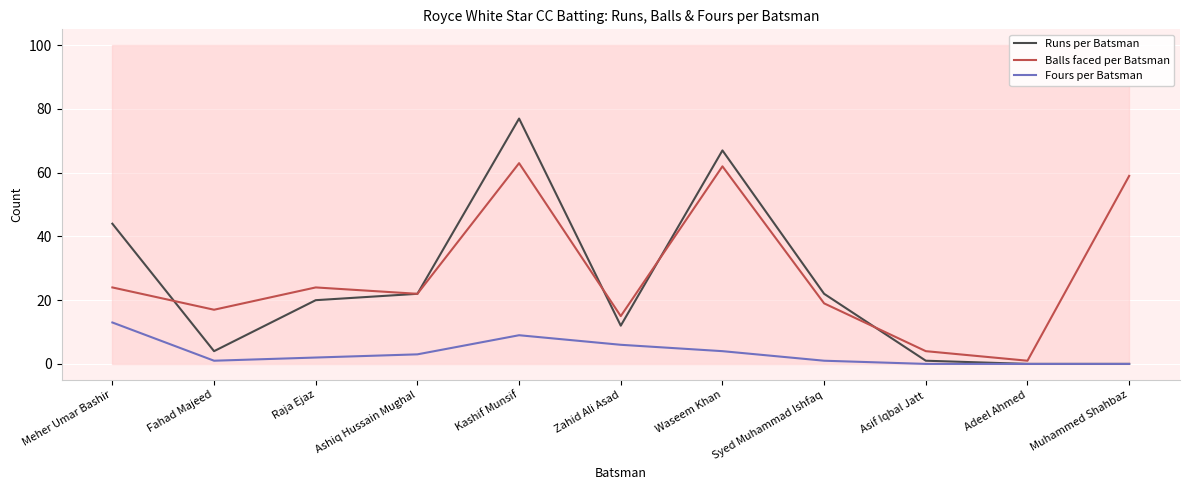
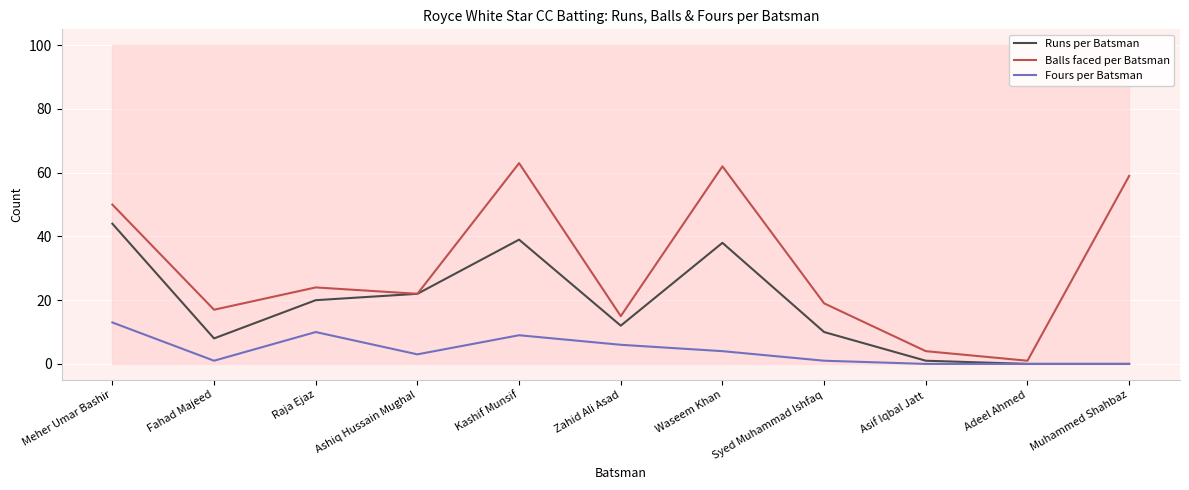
Balls faced per Batsman, Meher Umar Bashir: 24 -> 50
Runs per Batsman, Fahad Majeed: 4 -> 8
Fours per Batsman, Raja Ejaz: 2 -> 10
Runs per Batsman, Kashif Munsif: 77 -> 39
Runs per Batsman, Waseem Khan: 67 -> 38
Runs per Batsman, Syed Muhammad Ishfaq: 22 -> 10
